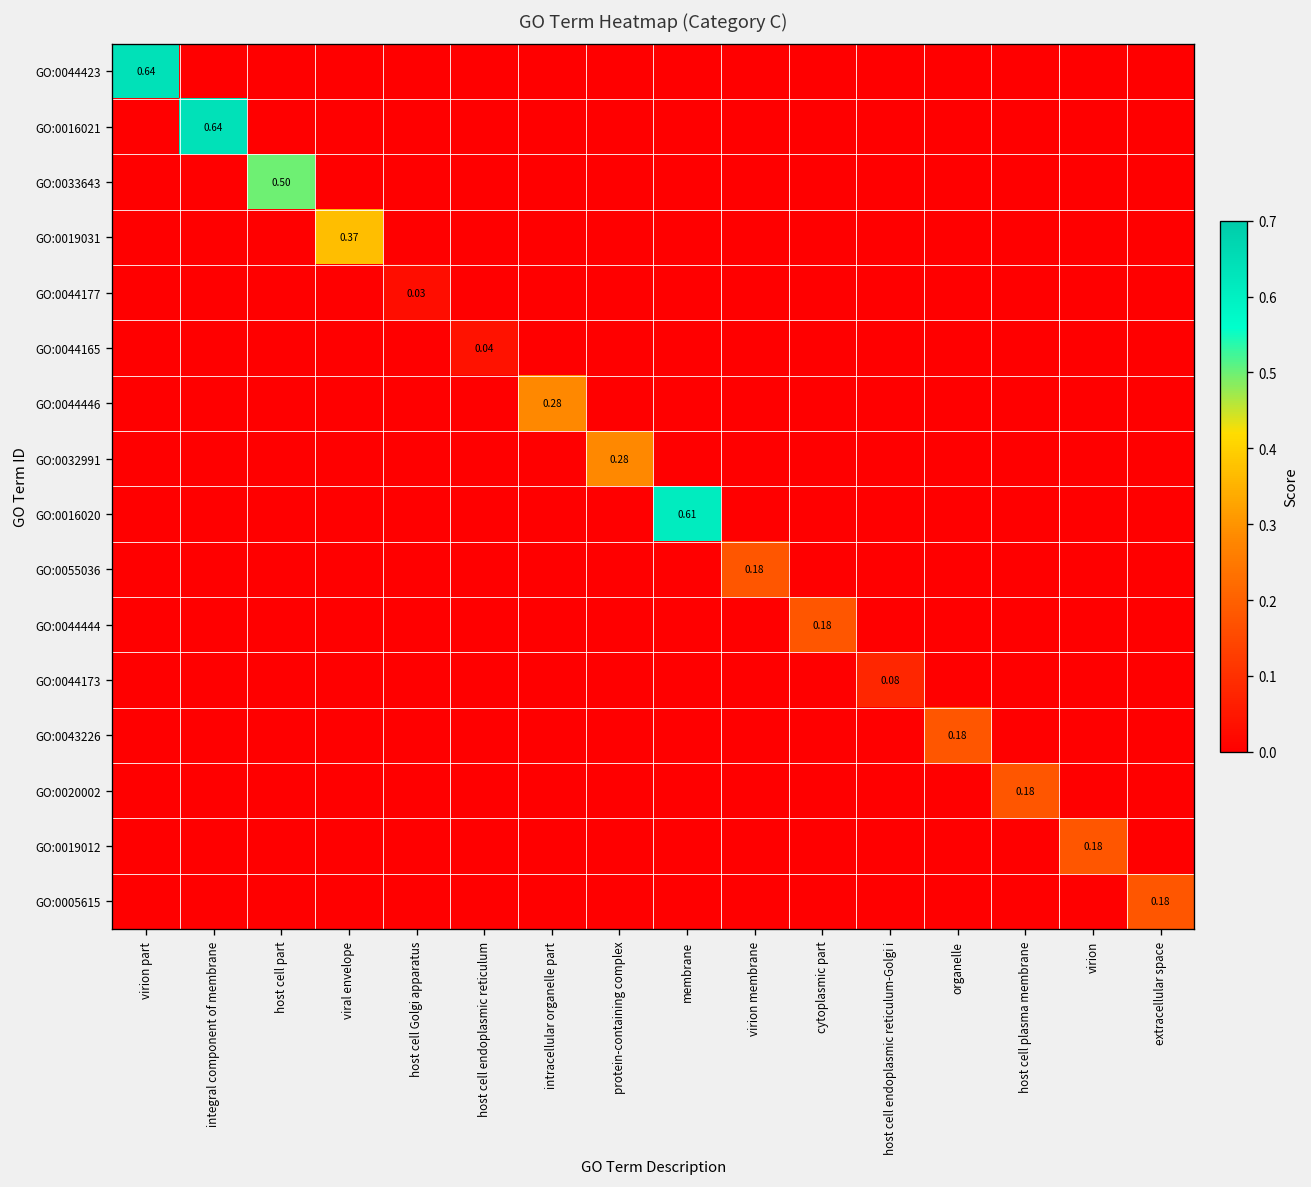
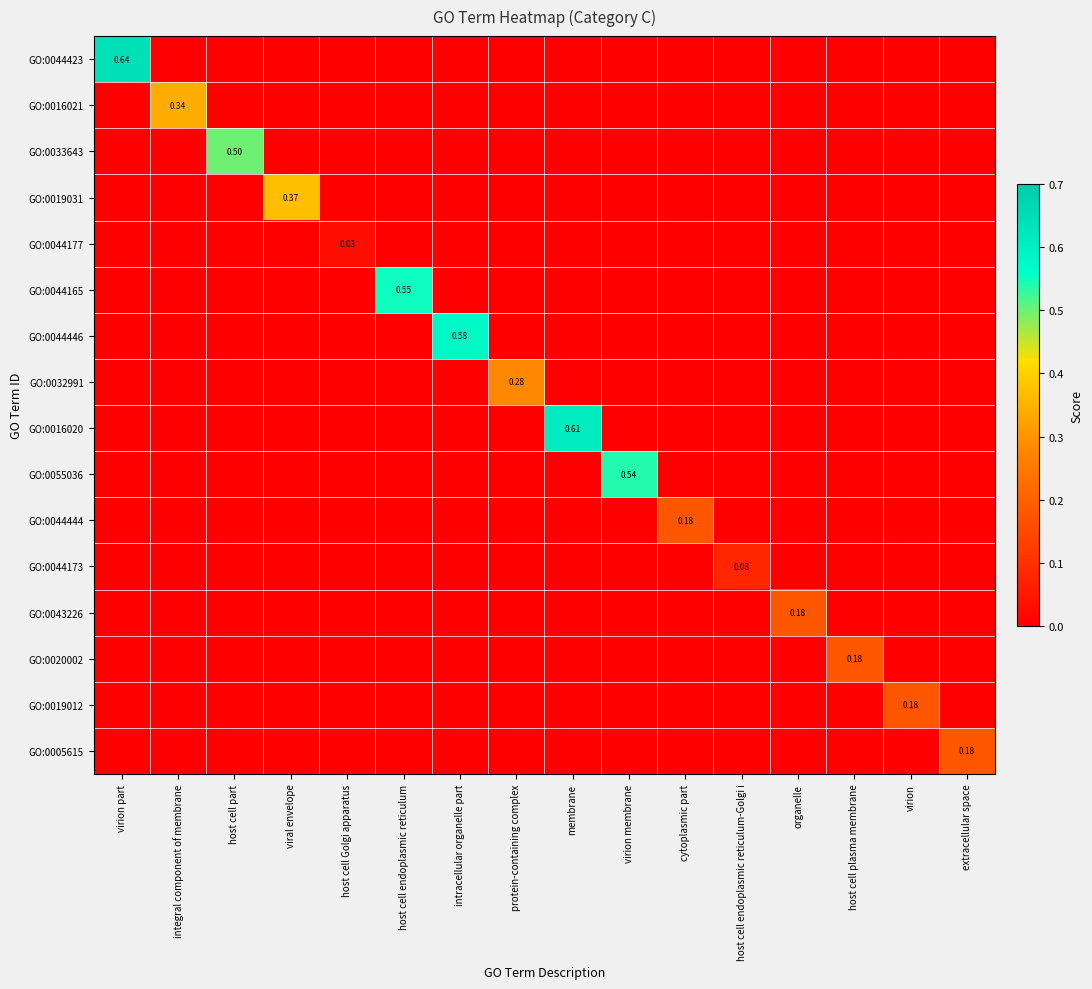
GO:0016021, integral component of membrane: 0.64 -> 0.34
GO:0044165, host cell endoplasmic reticulum: 0.04 -> 0.55
GO:0044446, intracellular organelle part: 0.28 -> 0.58
GO:0055036, virion membrane: 0.18 -> 0.54
